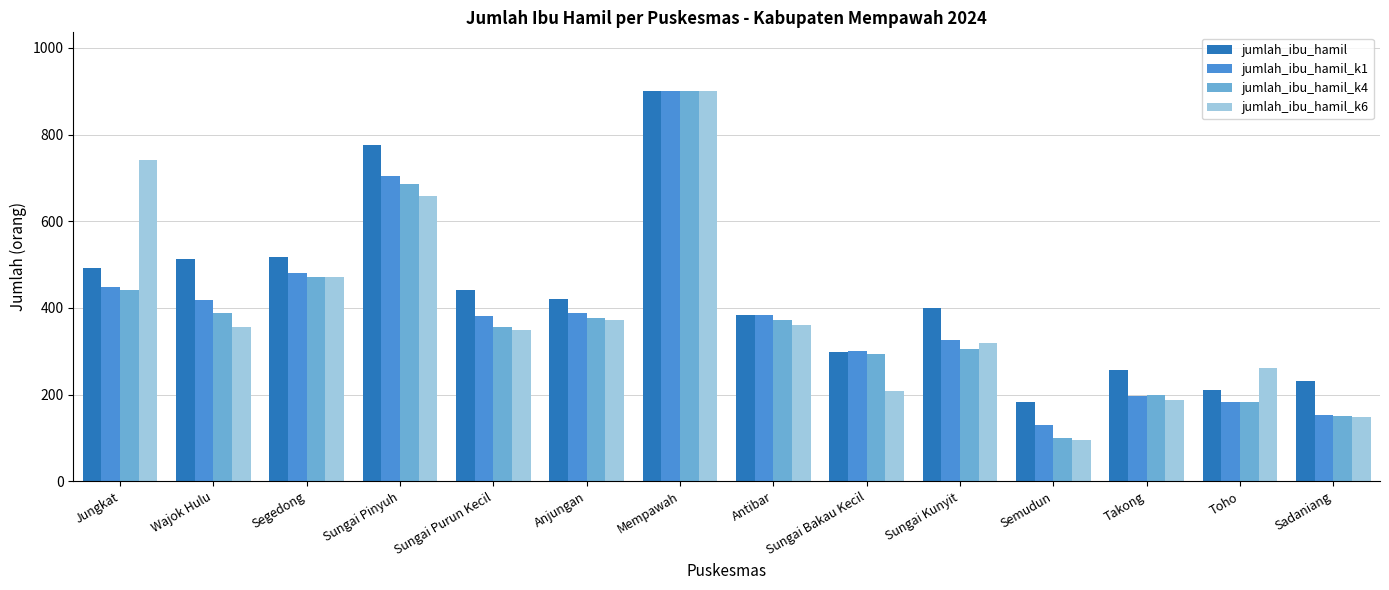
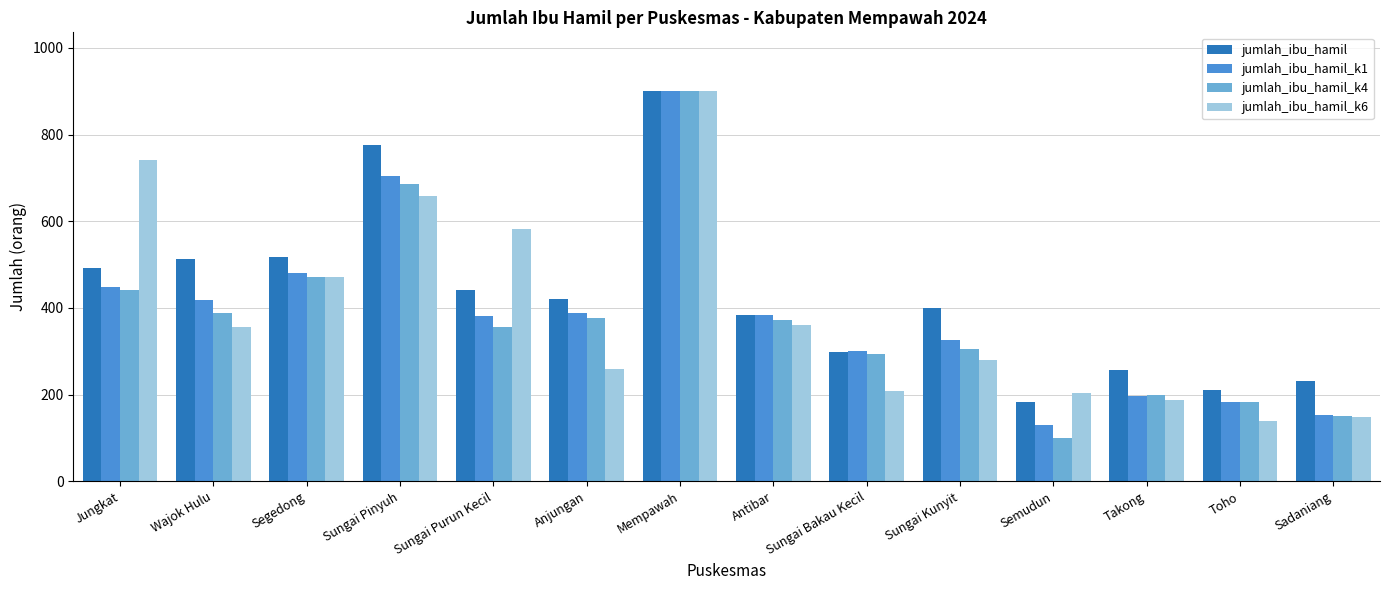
jumlah_ibu_hamil_k6, Sungai Purun Kecil: 350 -> 580
jumlah_ibu_hamil_k6, Anjungan: 370 -> 260
jumlah_ibu_hamil_k6, Sungai Kunyit: 320 -> 280
jumlah_ibu_hamil_k6, Semudun: 100 -> 200
jumlah_ibu_hamil_k6, Toho: 260 -> 140
